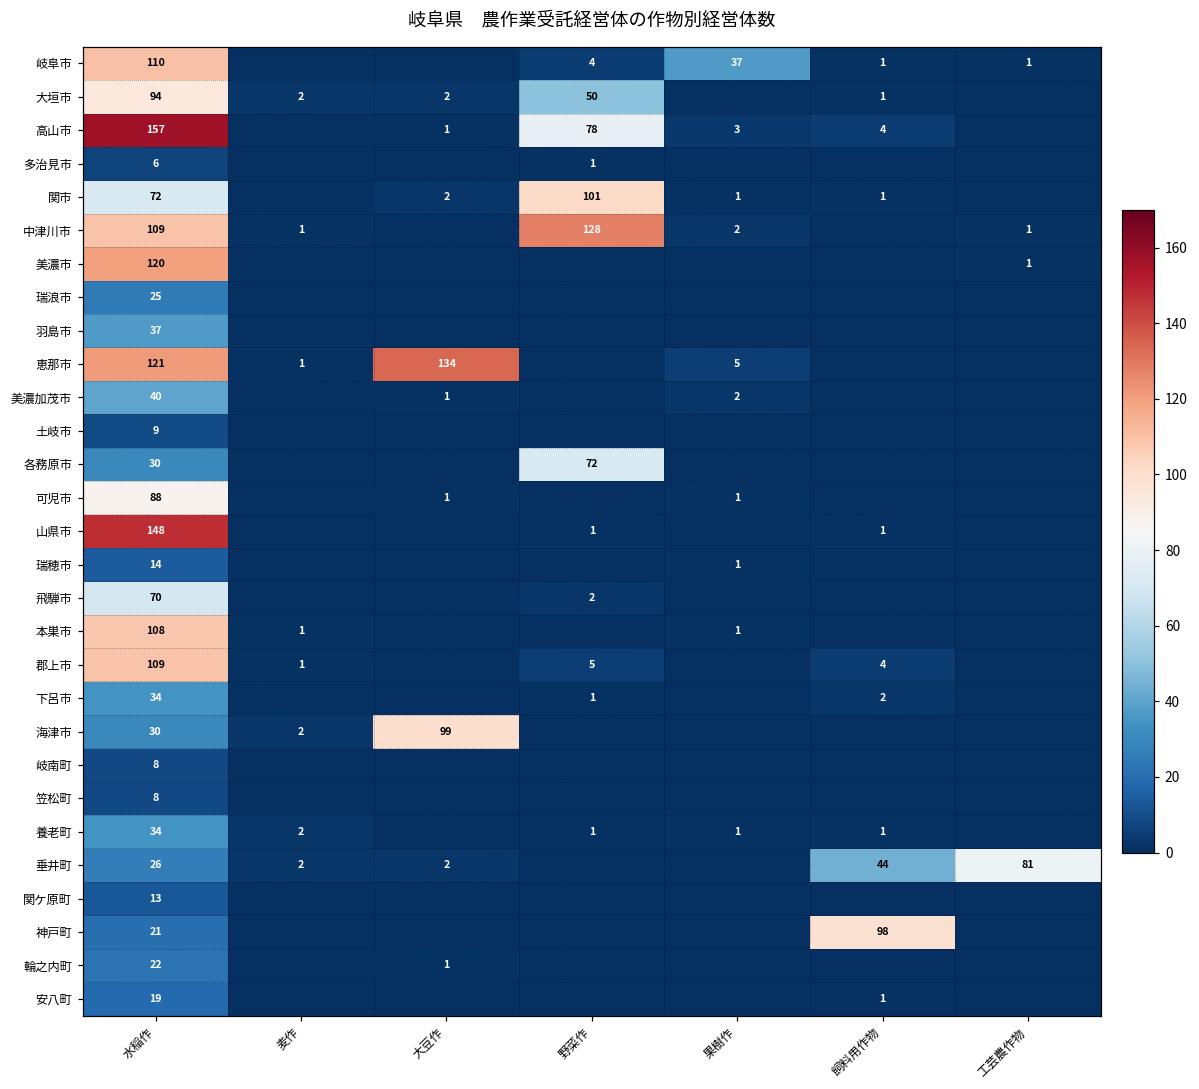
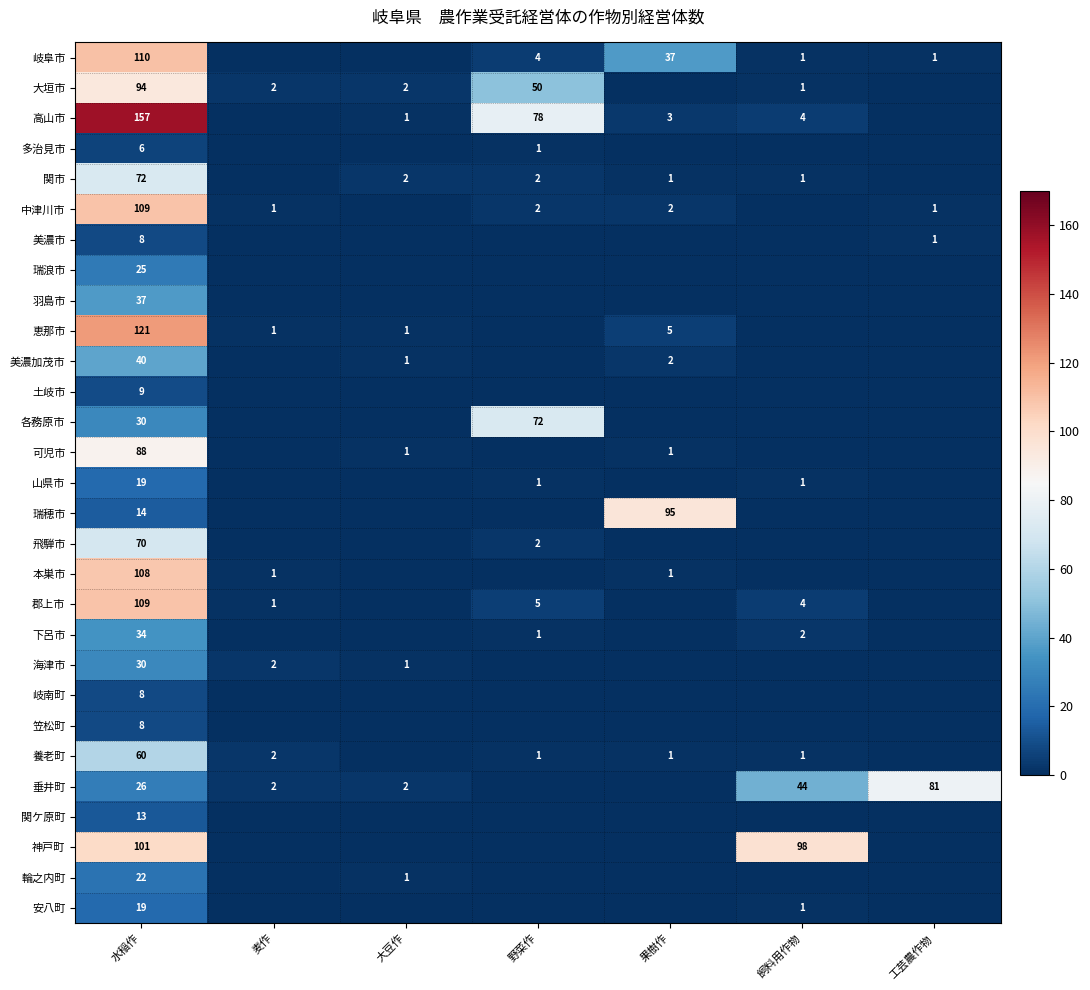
関市, 野菜作: 101 -> 2
中津川市, 野菜作: 128 -> 2
美濃市, 水稲作: 120 -> 8
恵那市, 大豆作: 134 -> 1
山県市, 水稲作: 148 -> 19
瑞穂市, 果樹作: 1 -> 95
海津市, 大豆作: 99 -> 1
養老町, 水稲作: 34 -> 60
神戸町, 水稲作: 21 -> 101
